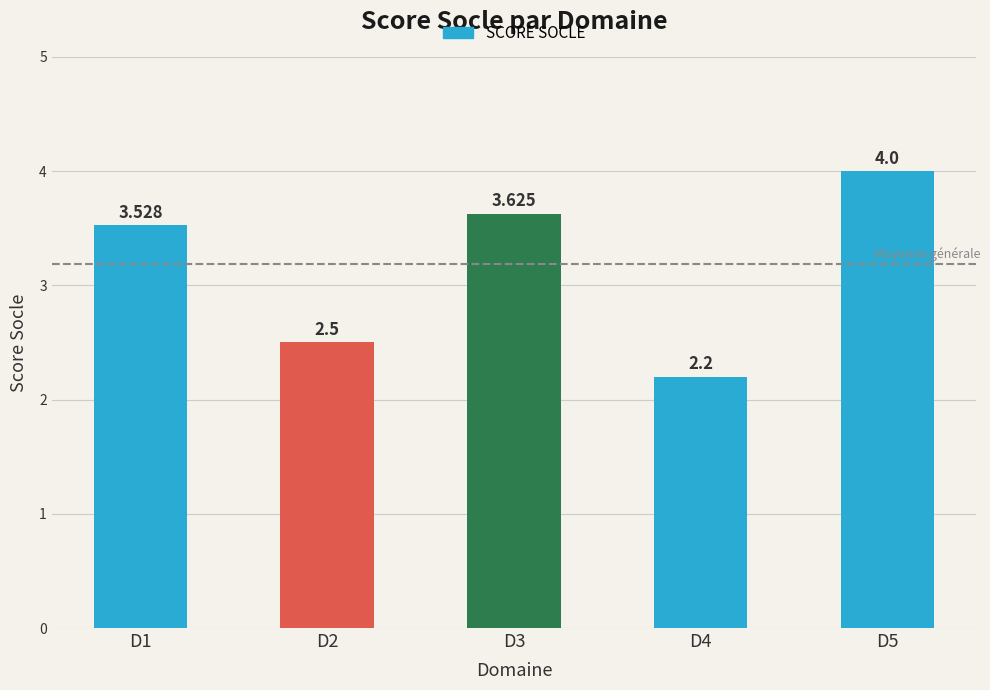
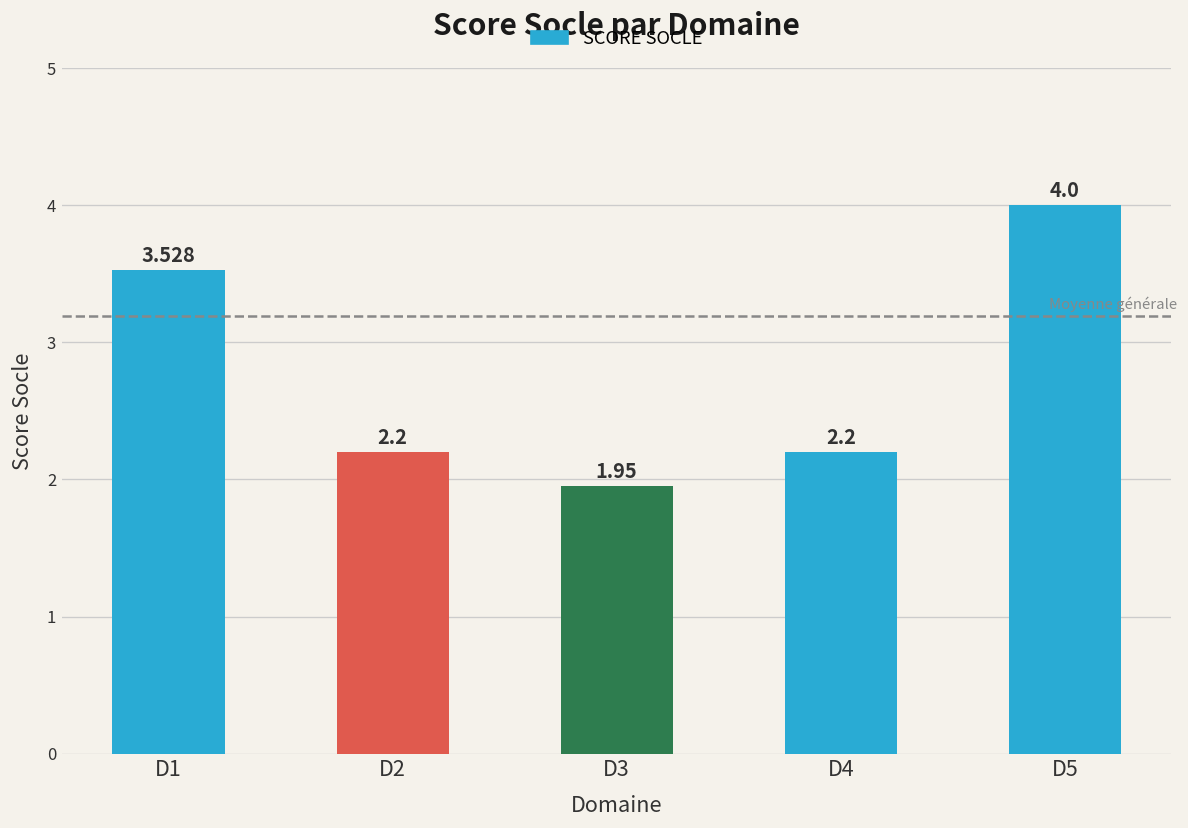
D2: 2.5 -> 2.2
D3: 3.625 -> 1.95
